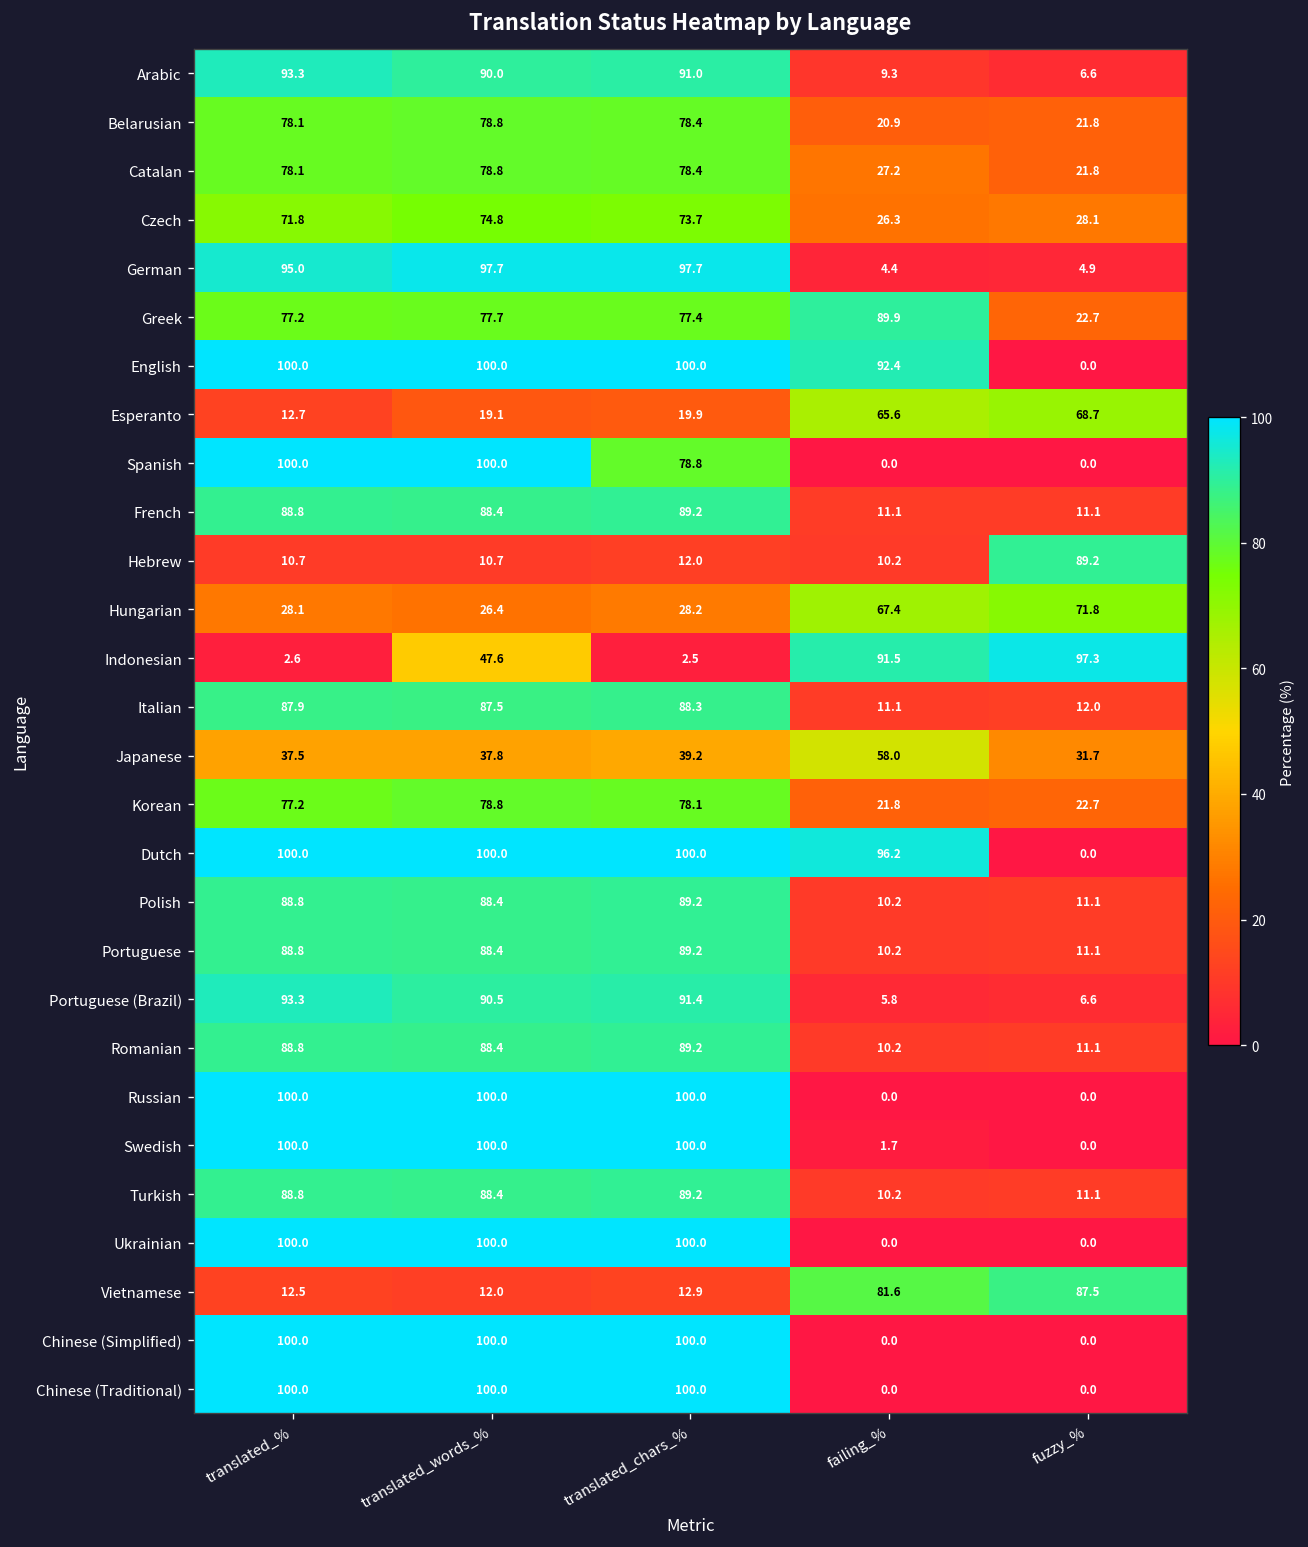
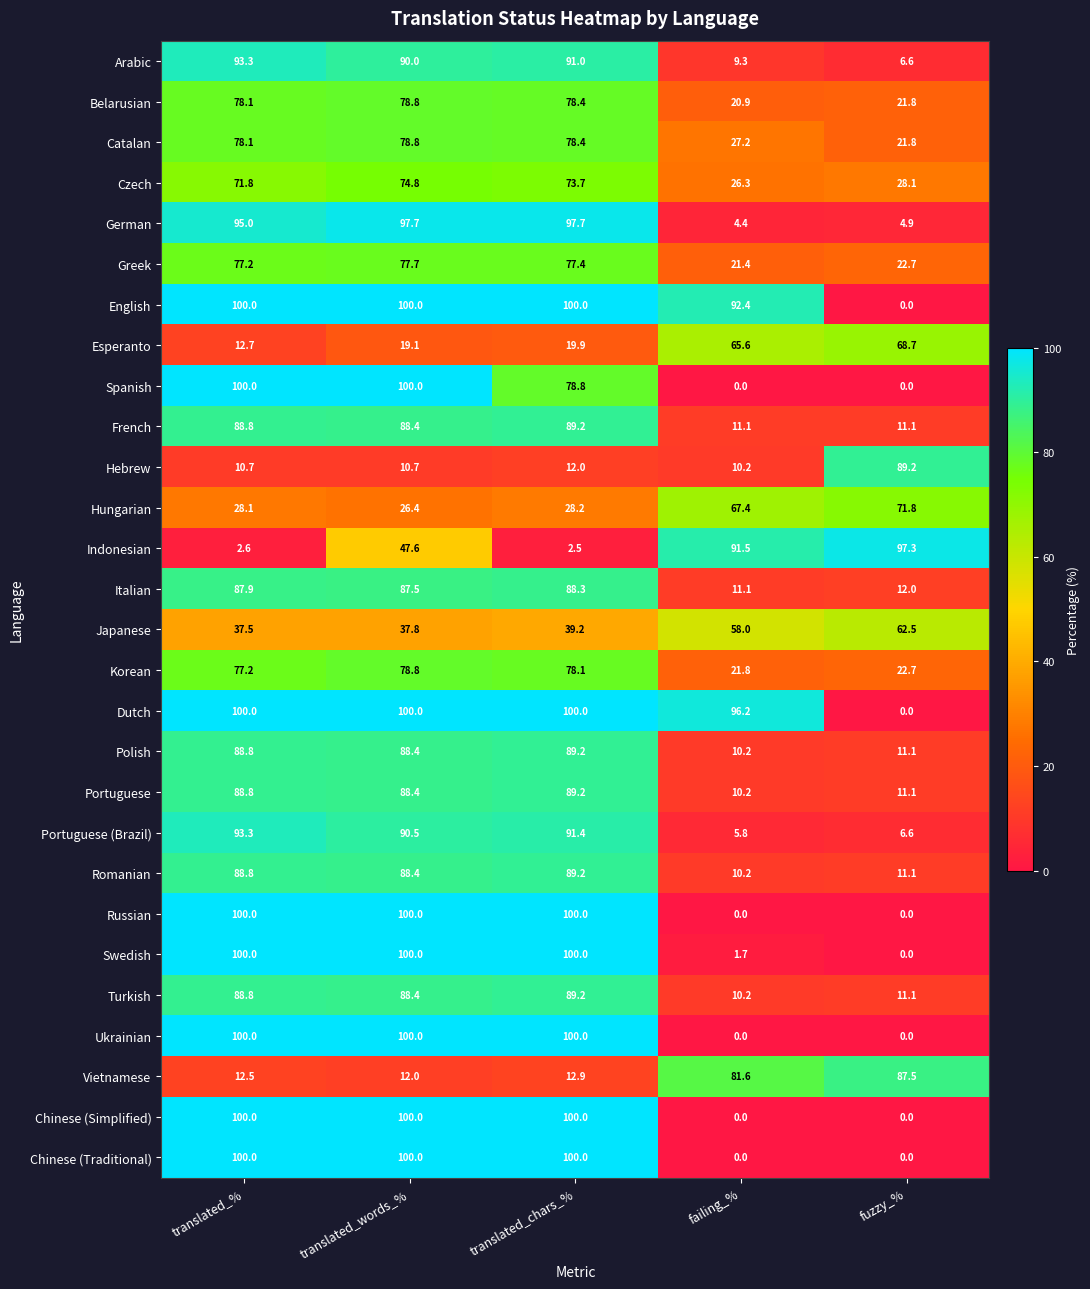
Greek, failing_%: 89.9 -> 21.4
Japanese, fuzzy_%: 31.7 -> 62.5
